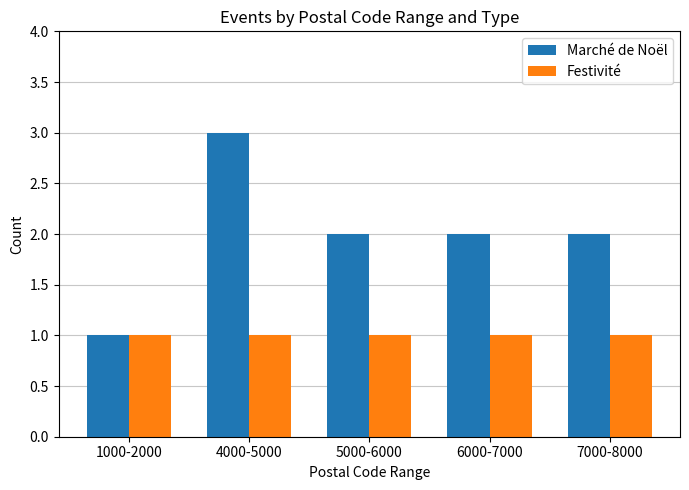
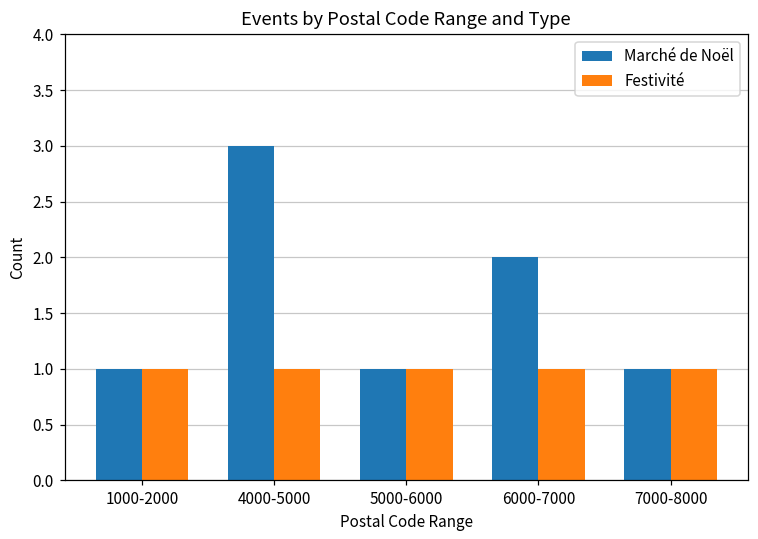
Marché de Noël, 5000-6000: 2 -> 1
Marché de Noël, 7000-8000: 2 -> 1
